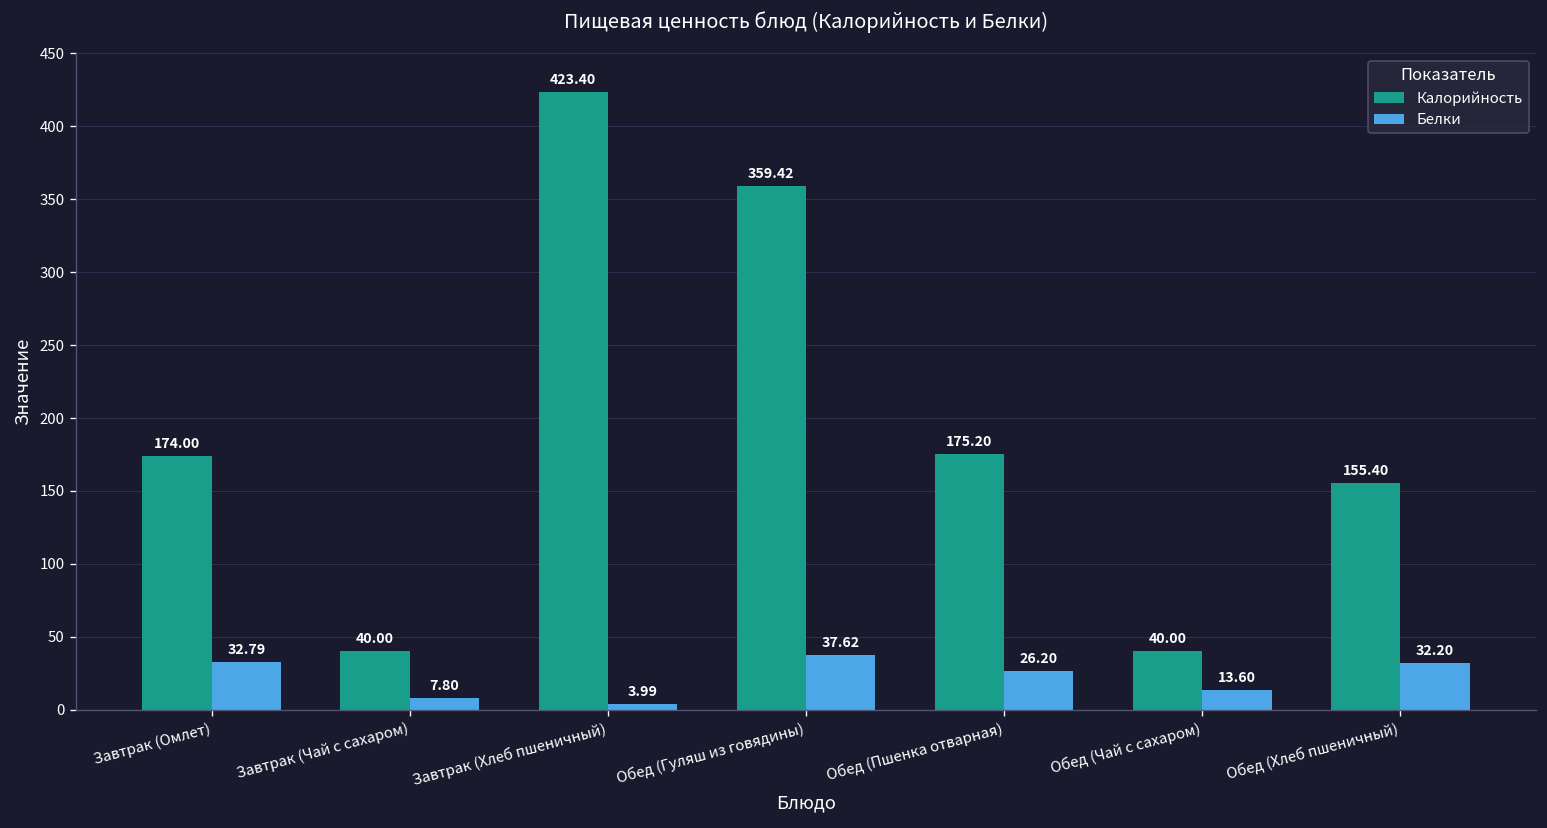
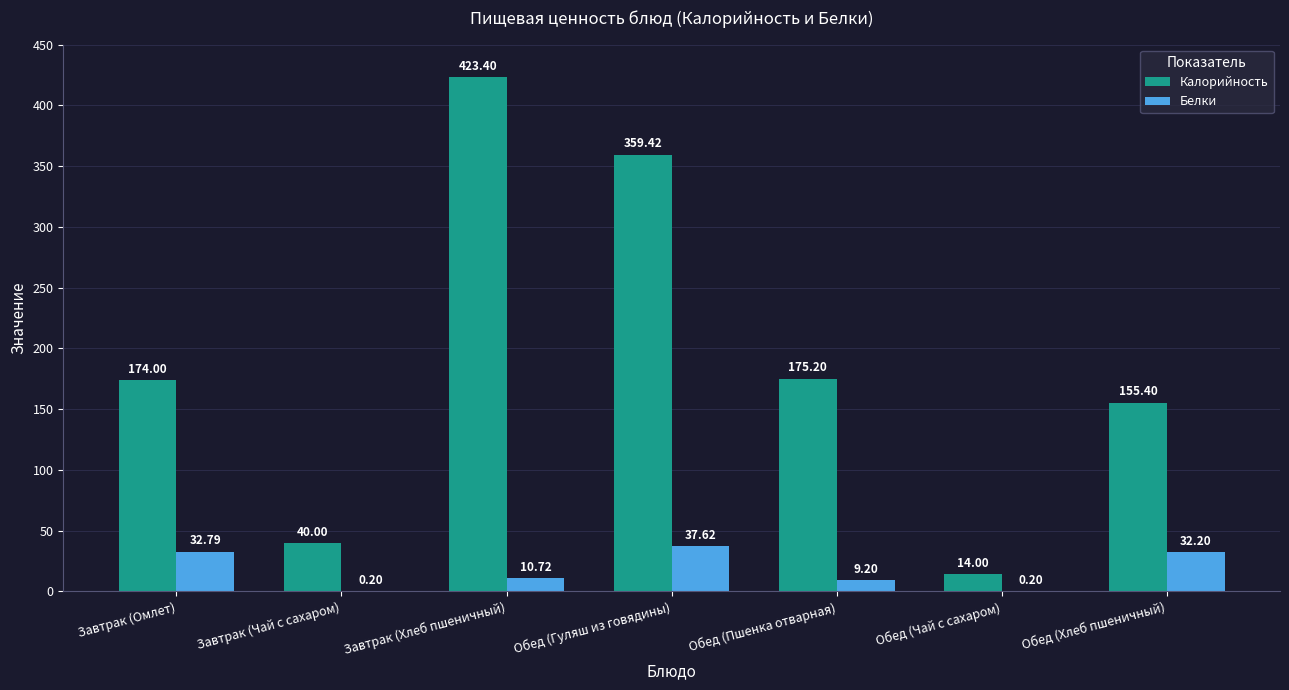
Белки, Завтрак (Чай с сахаром): 7.80 -> 0.20
Белки, Завтрак (Хлеб пшеничный): 3.99 -> 10.72
Белки, Обед (Пшенка отварная): 26.20 -> 9.20
Калорийность, Обед (Чай с сахаром): 40.00 -> 14.00
Белки, Обед (Чай с сахаром): 13.60 -> 0.20
